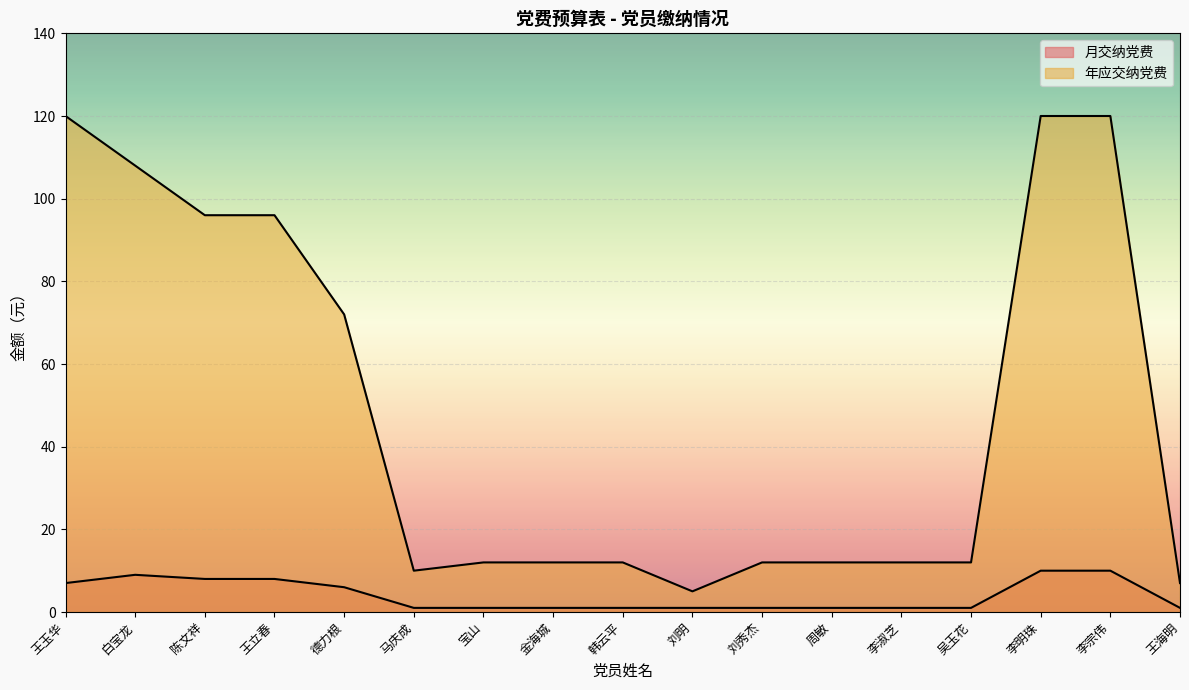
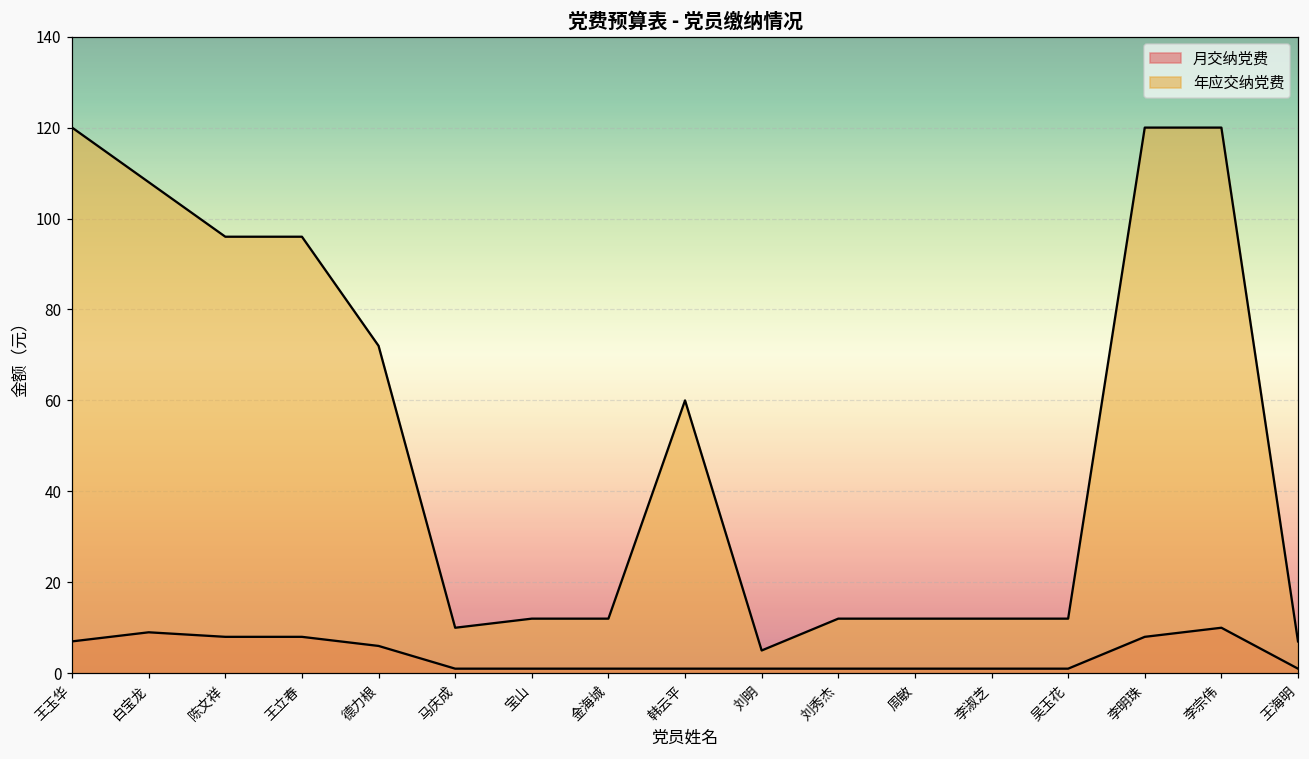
年应交纳党费, 韩云平: 12 -> 60
月交纳党费, 李明珠: 10 -> 8
